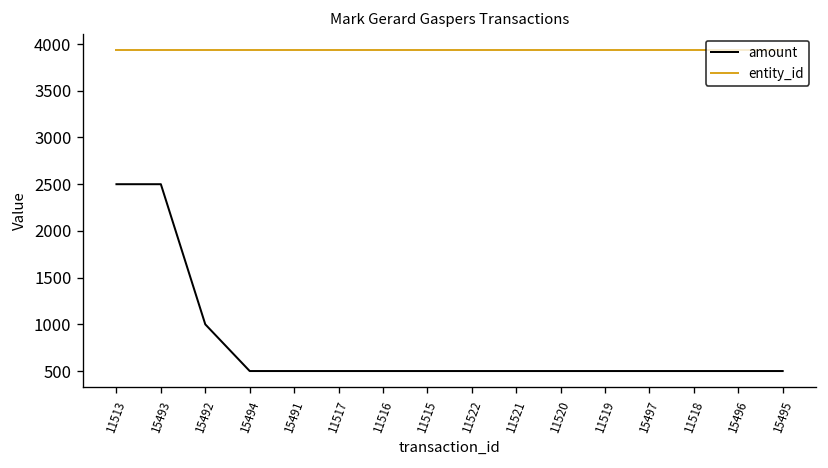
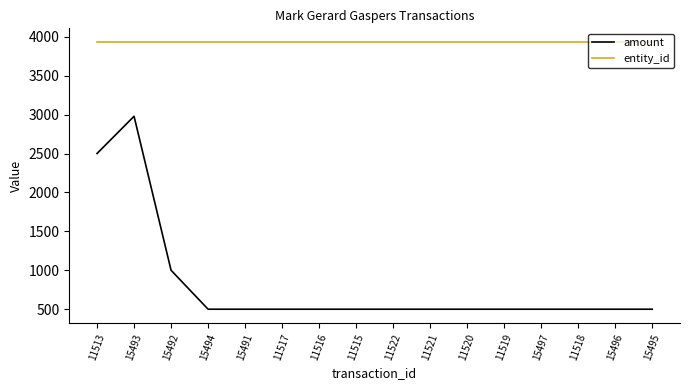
amount, 15493: 2500 -> 3000
